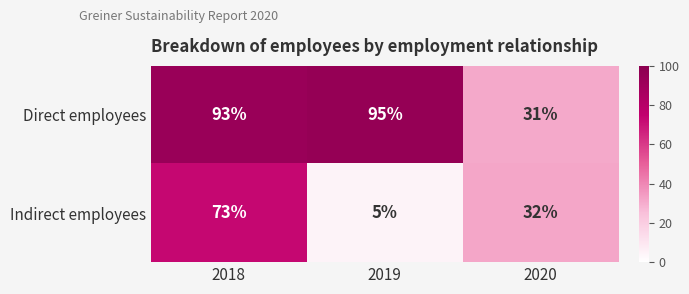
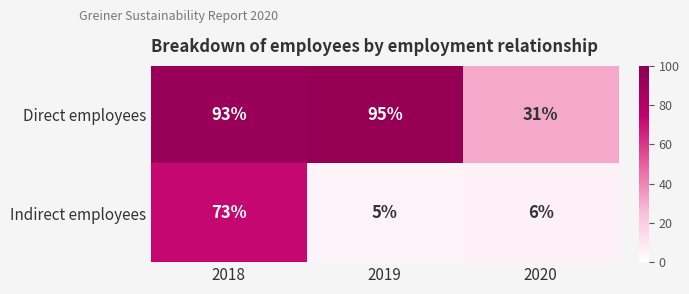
Indirect employees, 2020: 32% -> 6%
